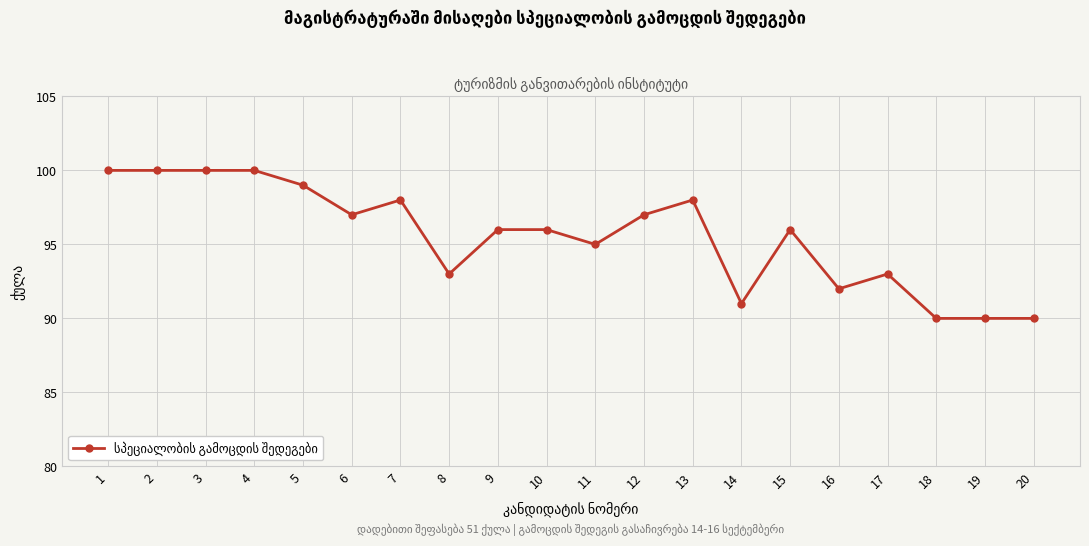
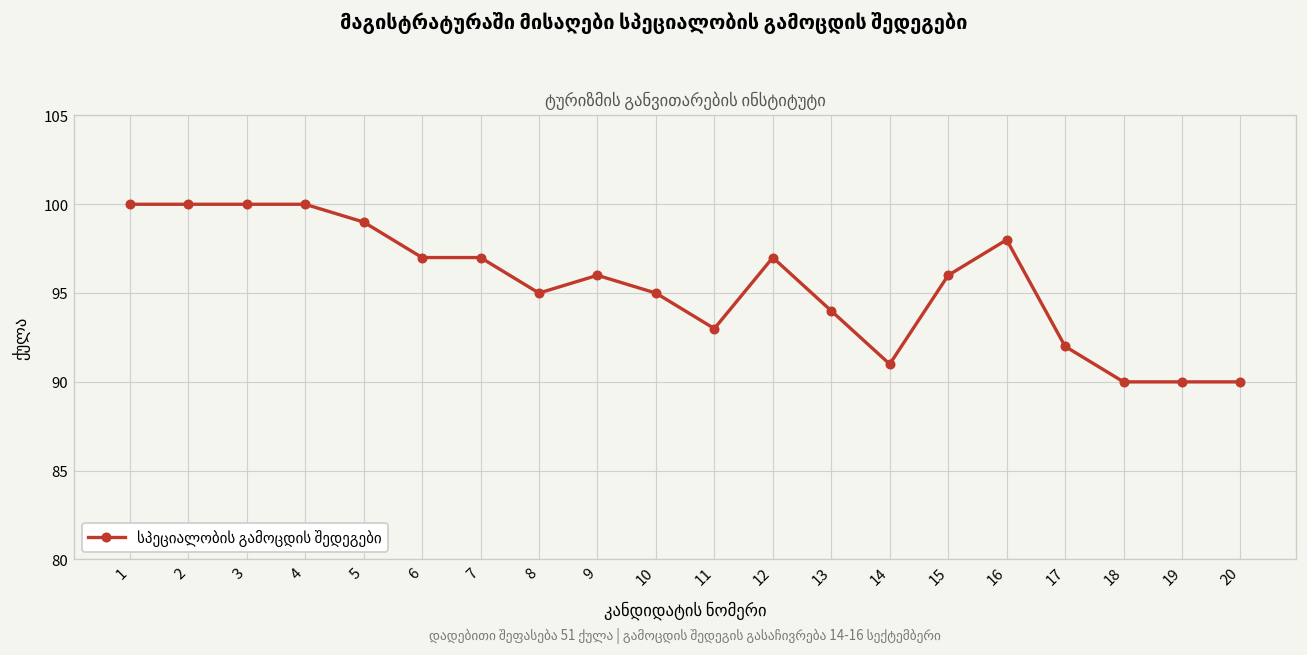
7: 98 -> 97
8: 93 -> 95
10: 96 -> 95
11: 95 -> 93
13: 98 -> 94
16: 92 -> 98
17: 93 -> 92
